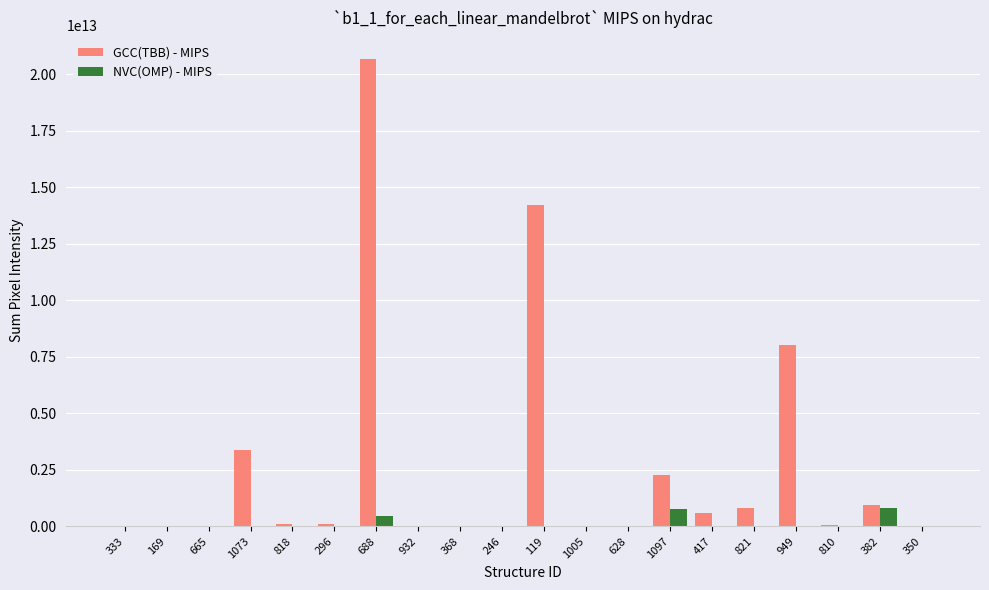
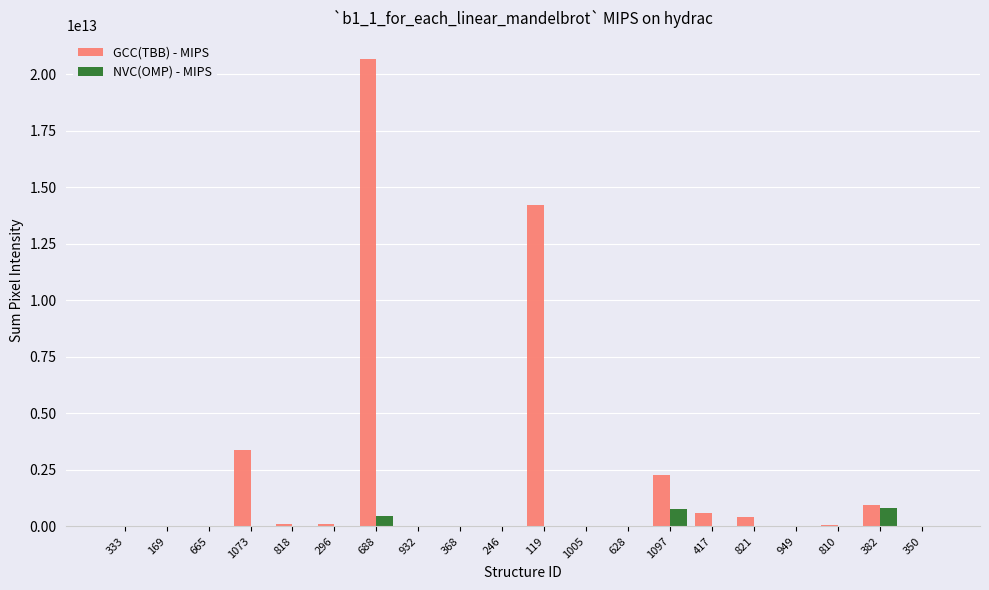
GCC(TBB) - MIPS, 821: 800000000000 -> 400000000000
GCC(TBB) - MIPS, 949: 8000000000000 -> 0
